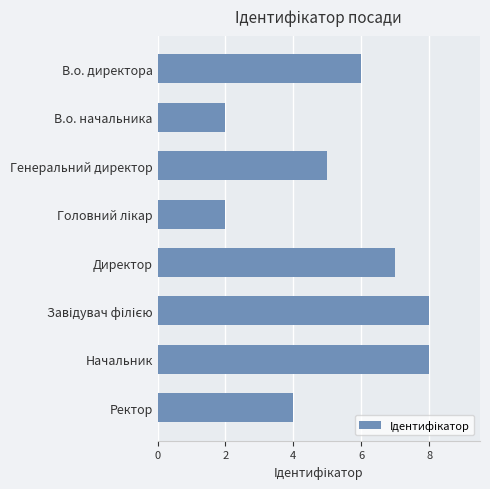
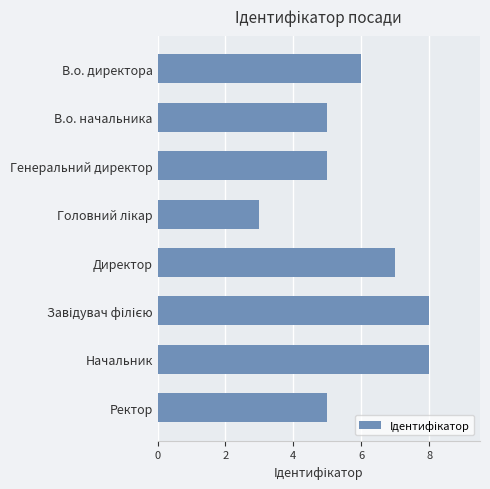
В.о. начальника: 2 -> 5
Головний лікар: 2 -> 3
Ректор: 4 -> 5
